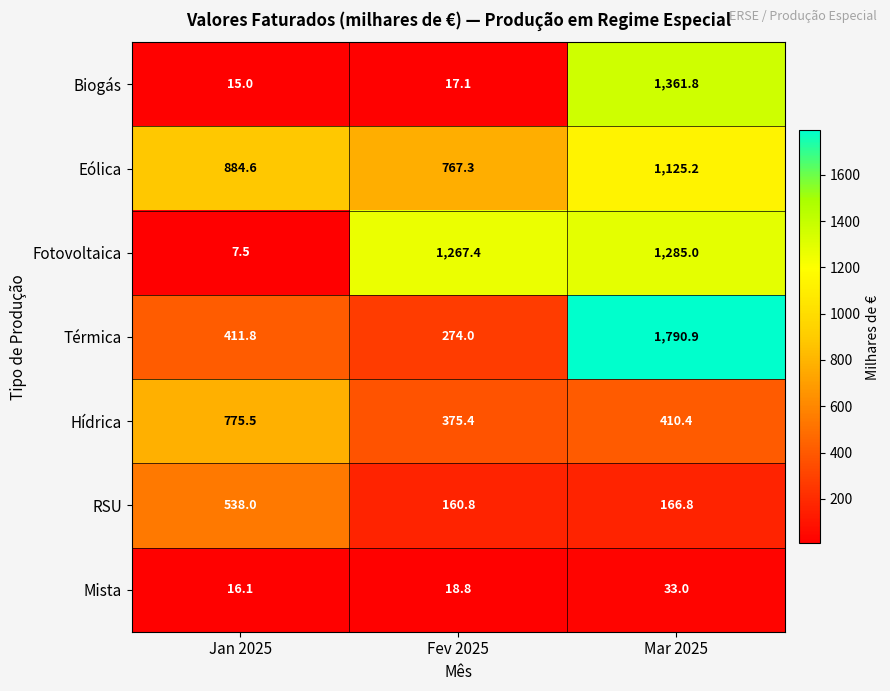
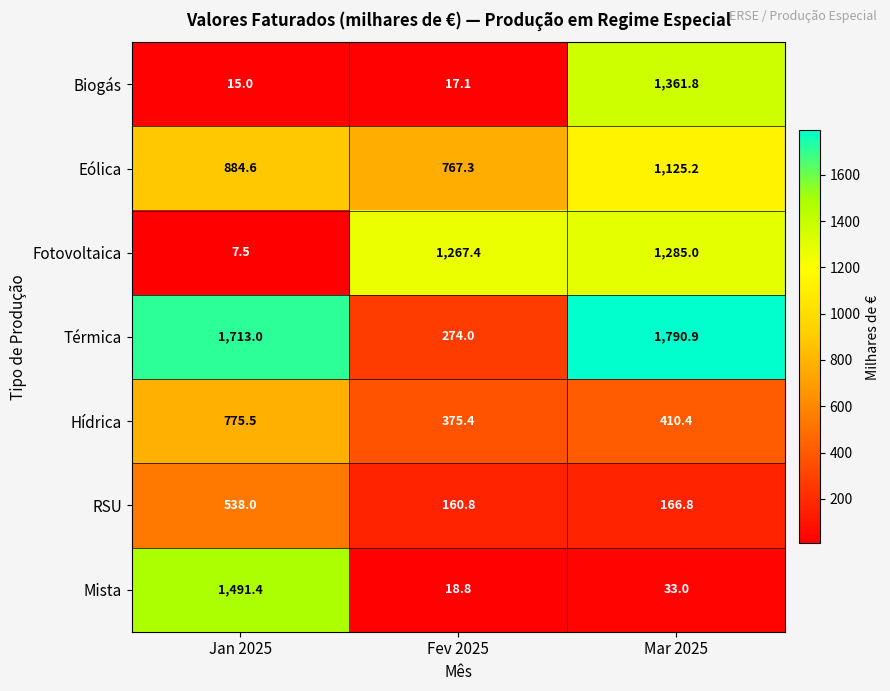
Térmica, Jan 2025: 411.8 -> 1,713.0
Mista, Jan 2025: 16.1 -> 1,491.4
